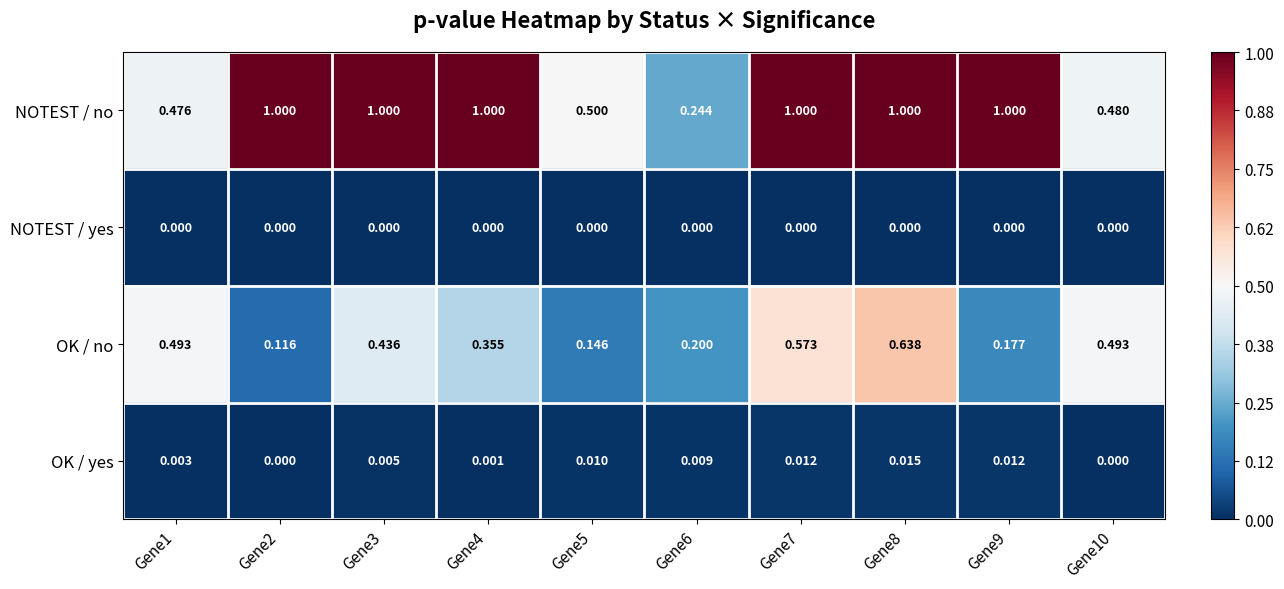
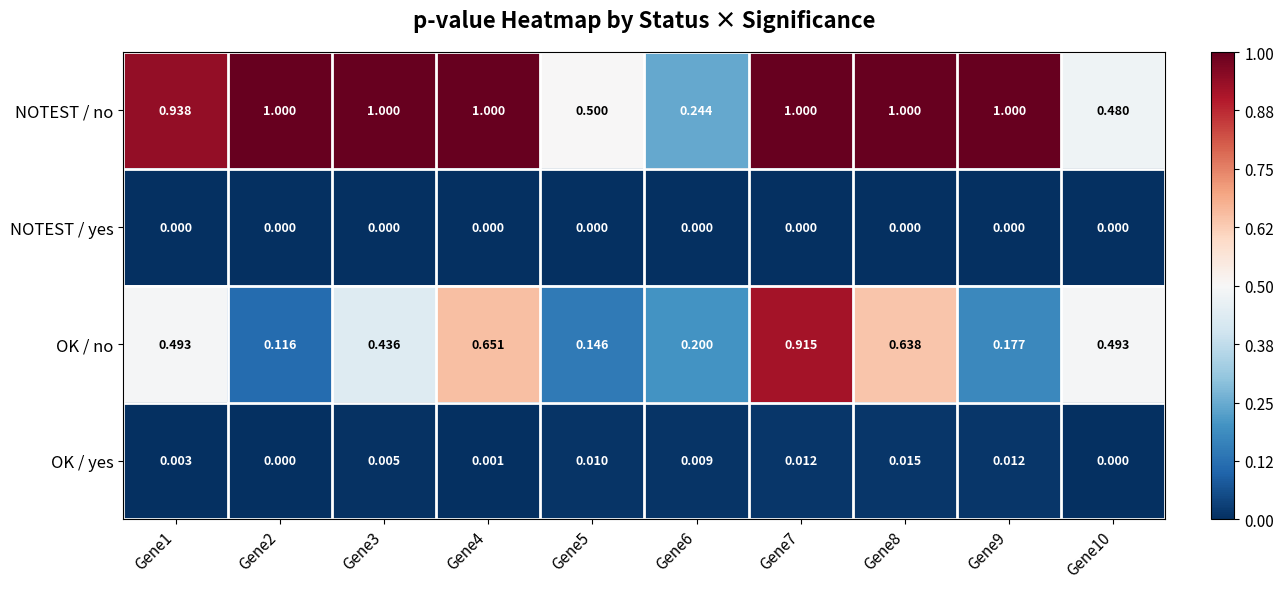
NOTEST / no, Gene1: 0.476 -> 0.938
OK / no, Gene4: 0.355 -> 0.651
OK / no, Gene7: 0.573 -> 0.915
